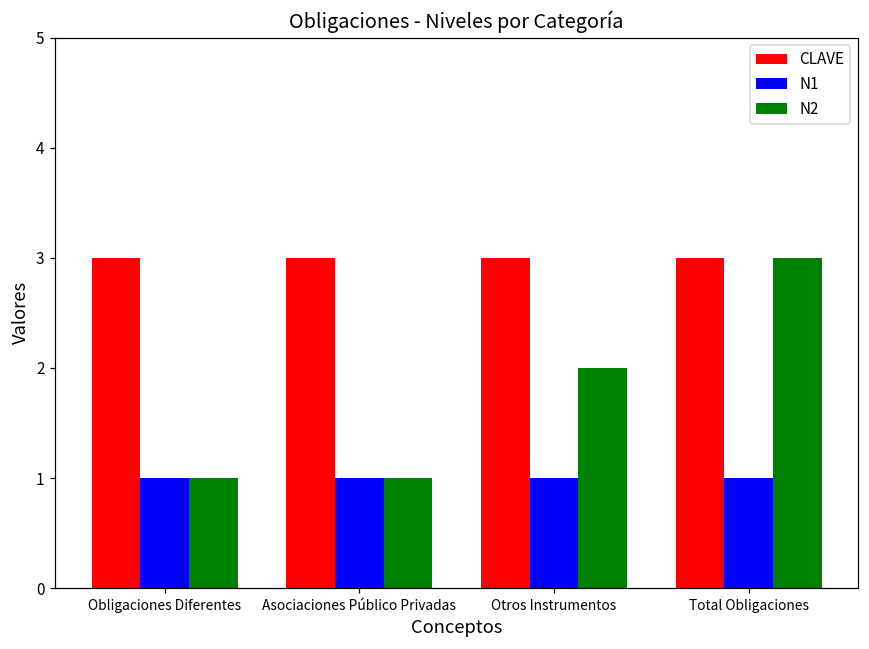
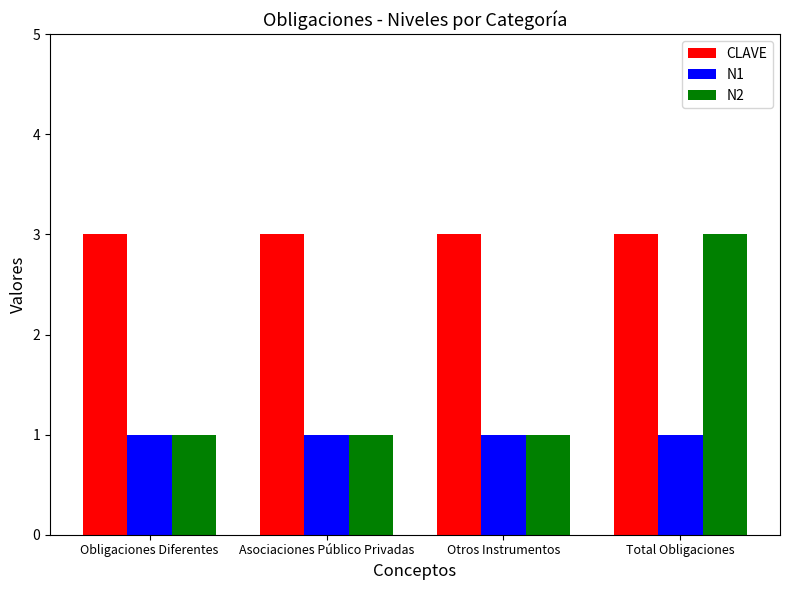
N2, Otros Instrumentos: 2 -> 1
